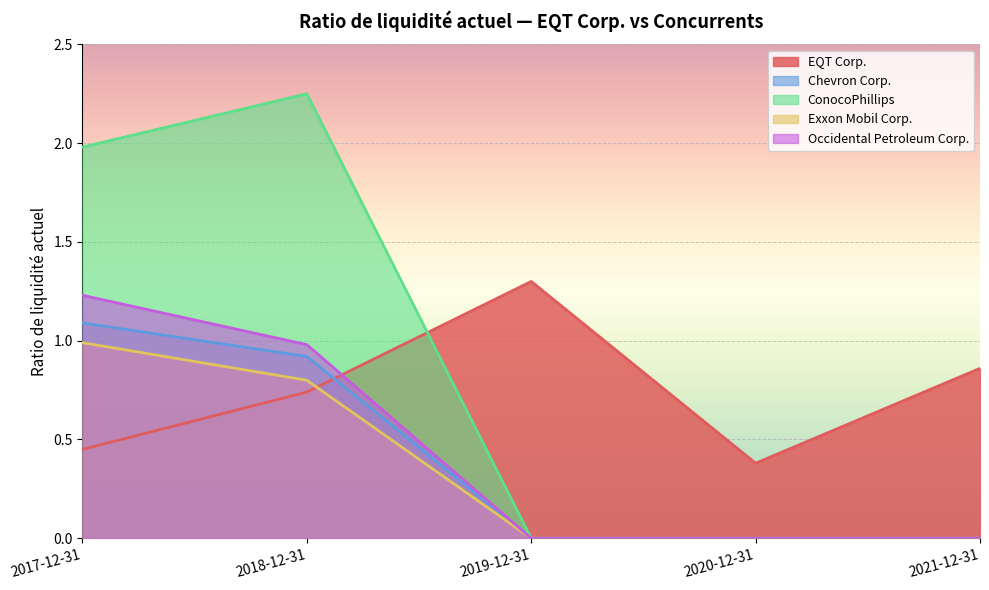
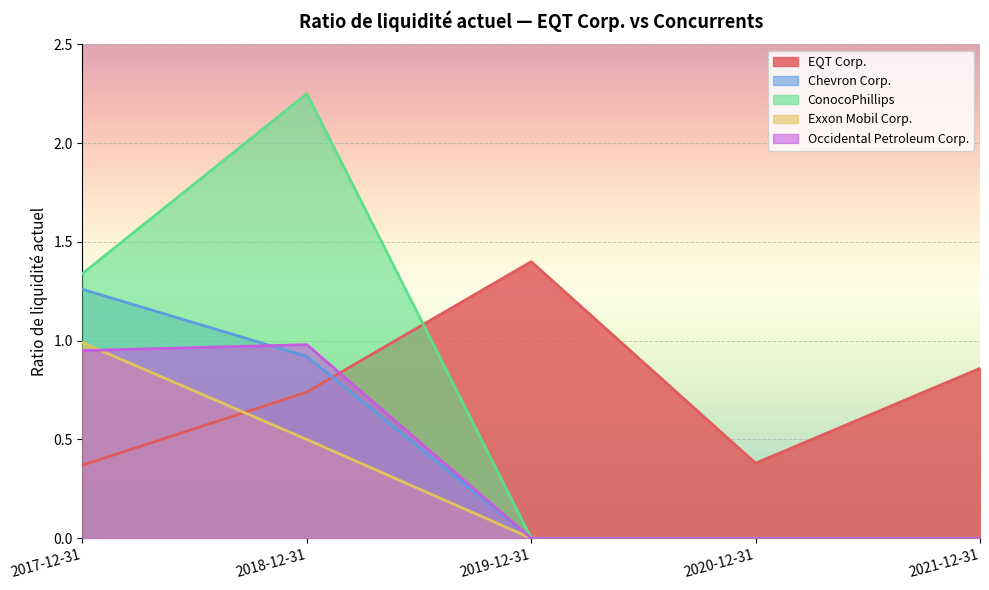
EQT Corp., 2017-12-31: 0.45 -> 0.37
Chevron Corp., 2017-12-31: 1.09 -> 1.26
ConocoPhillips, 2017-12-31: 1.98 -> 1.34
Occidental Petroleum Corp., 2017-12-31: 1.23 -> 0.95
Exxon Mobil Corp., 2018-12-31: 0.8 -> 0.5
EQT Corp., 2019-12-31: 1.3 -> 1.4
